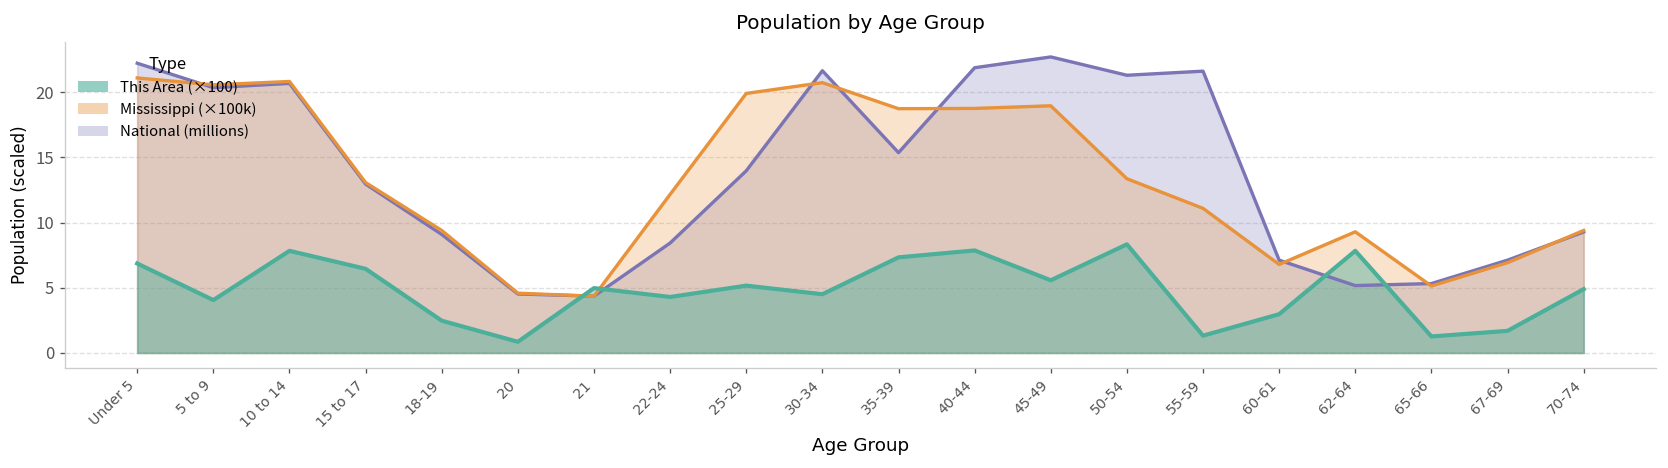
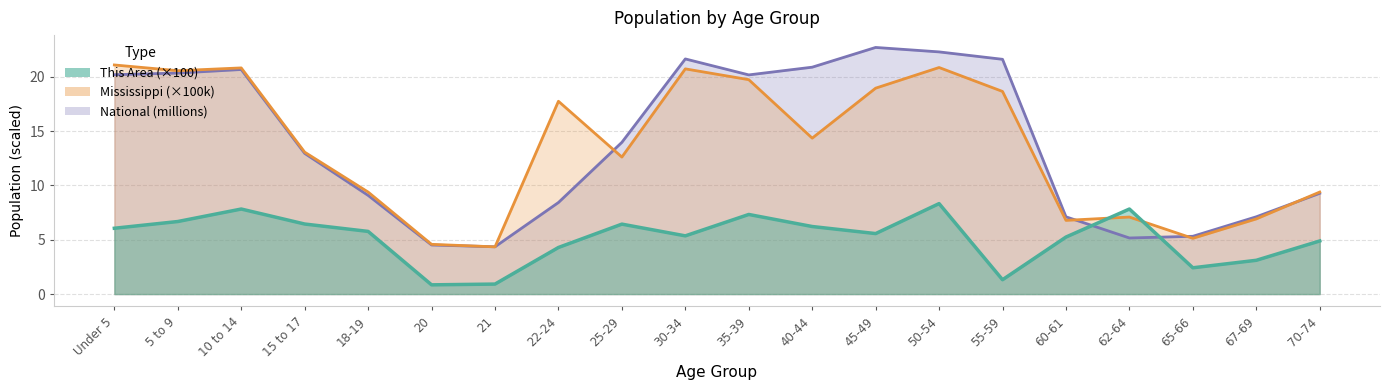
National (millions), Under 5: 22.2 -> 20.2
This Area (×100), Under 5: 6.9 -> 6.1
This Area (×100), 5 to 9: 4.1 -> 6.7
This Area (×100), 18-19: 2.5 -> 5.8
This Area (×100), 21: 5.0 -> 0.9
Mississippi (×100k), 22-24: 12.2 -> 17.8
Mississippi (×100k), 25-29: 19.9 -> 12.6
This Area (×100), 25-29: 5.2 -> 6.4
This Area (×100), 30-34: 4.5 -> 5.4
National (millions), 35-39: 15.4 -> 20.2
Mississippi (×100k), 35-39: 18.7 -> 19.7
National (millions), 40-44: 21.9 -> 20.9
Mississippi (×100k), 40-44: 18.8 -> 14.4
This Area (×100), 40-44: 7.9 -> 6.2
National (millions), 50-54: 21.3 -> 22.3
Mississippi (×100k), 50-54: 13.4 -> 20.9
Mississippi (×100k), 55-59: 11.1 -> 18.7
This Area (×100), 60-61: 3.0 -> 5.3
Mississippi (×100k), 62-64: 9.3 -> 7.1
This Area (×100), 65-66: 1.3 -> 2.4
This Area (×100), 67-69: 1.7 -> 3.1
